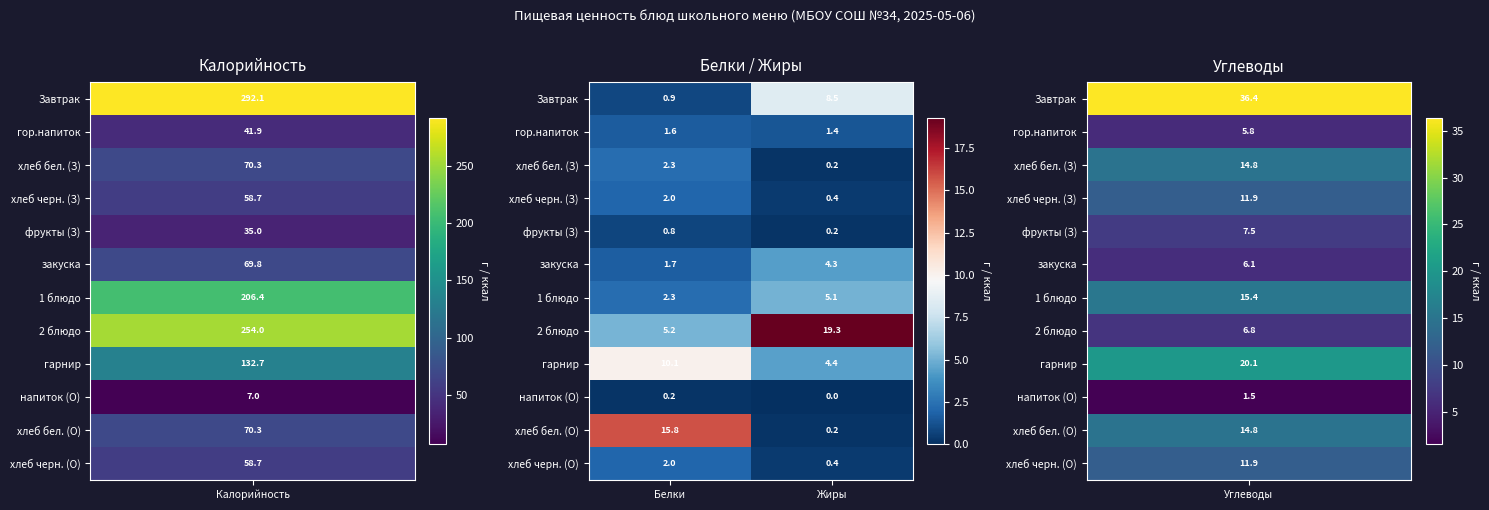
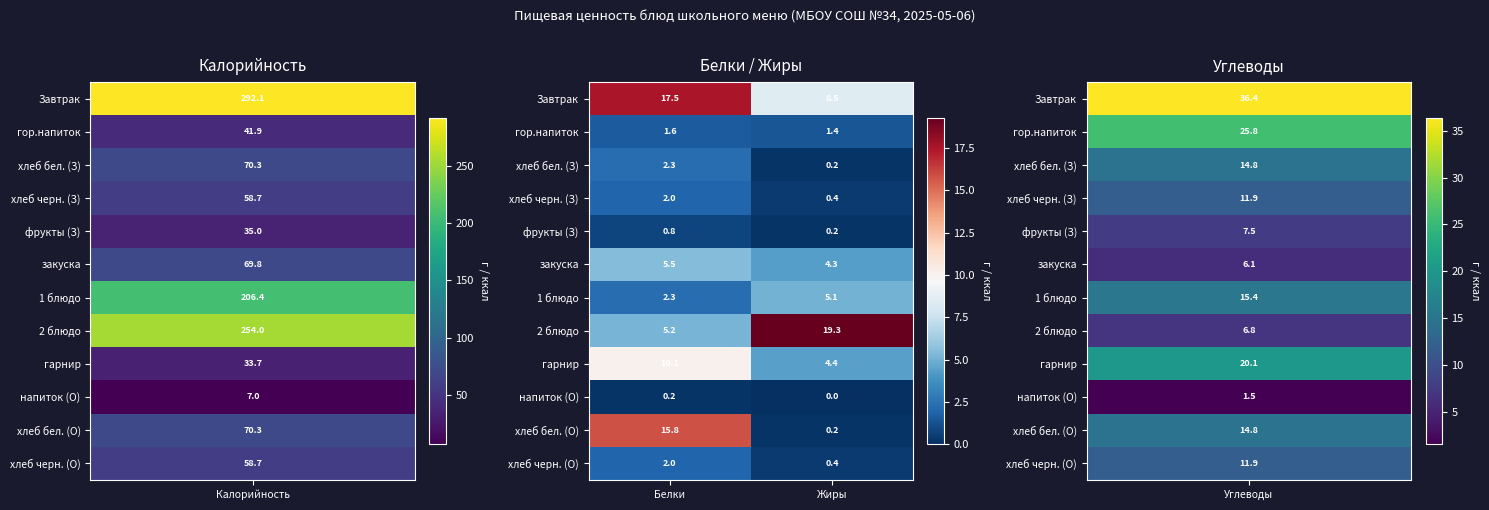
Калорийность, гарнир, Калорийность: 132.7 -> 33.7
Белки / Жиры, Завтрак, Белки: 0.9 -> 17.5
Белки / Жиры, закуска, Белки: 1.7 -> 5.5
Углеводы, гор.напиток, Углеводы: 5.8 -> 25.8
